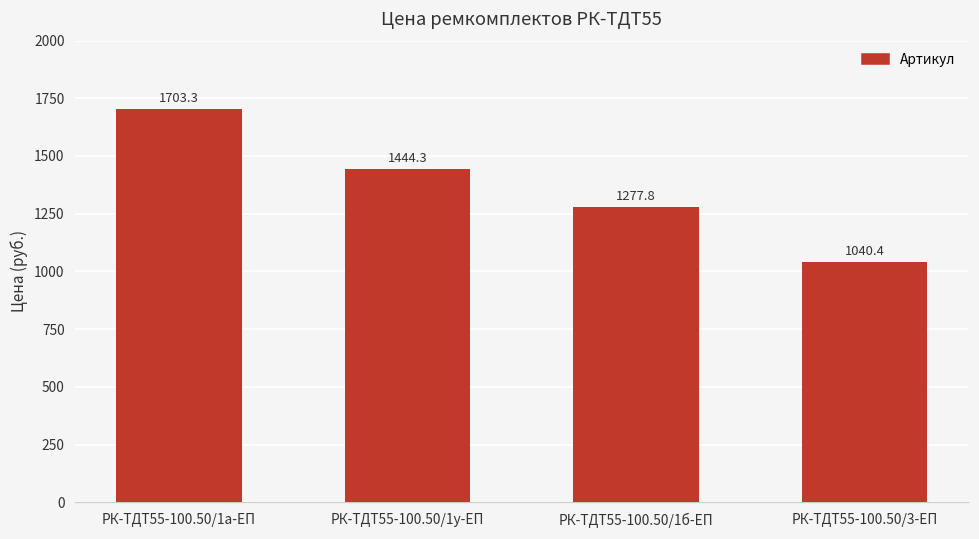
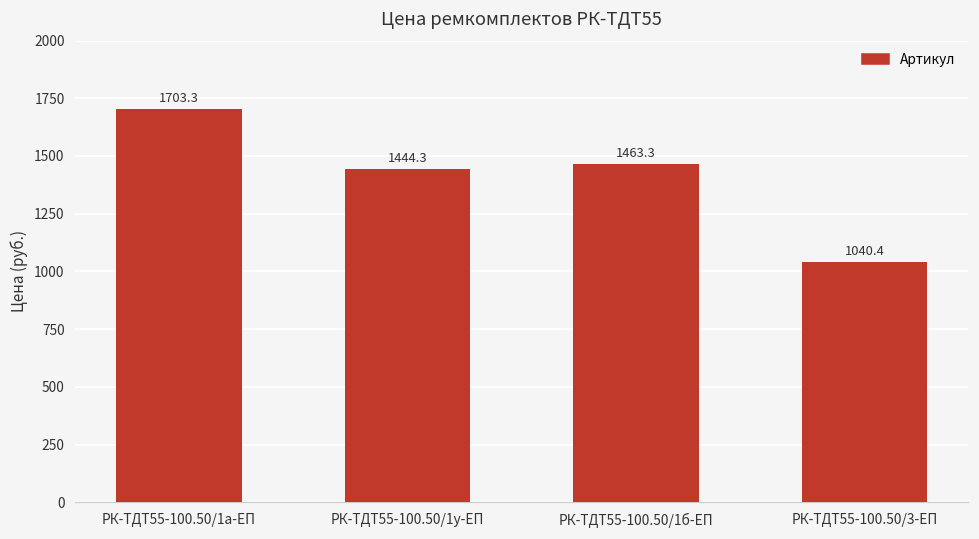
РК-ТДТ55-100.50/1б-ЕП: 1277.8 -> 1463.3
